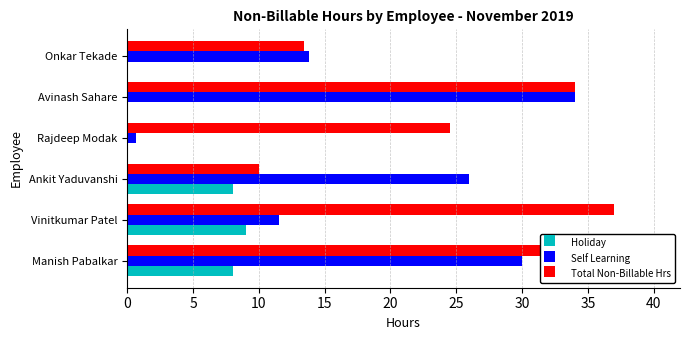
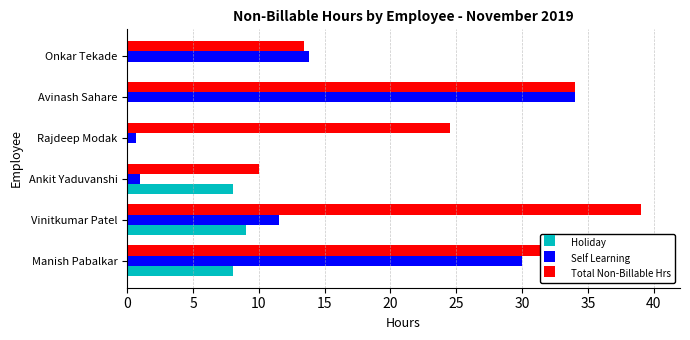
Self Learning, Ankit Yaduvanshi: 26 -> 1
Total Non-Billable Hrs, Vinitkumar Patel: 37 -> 39
